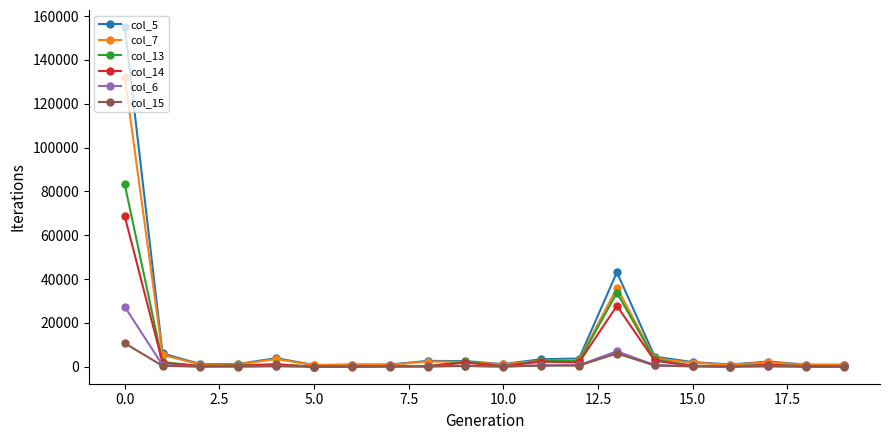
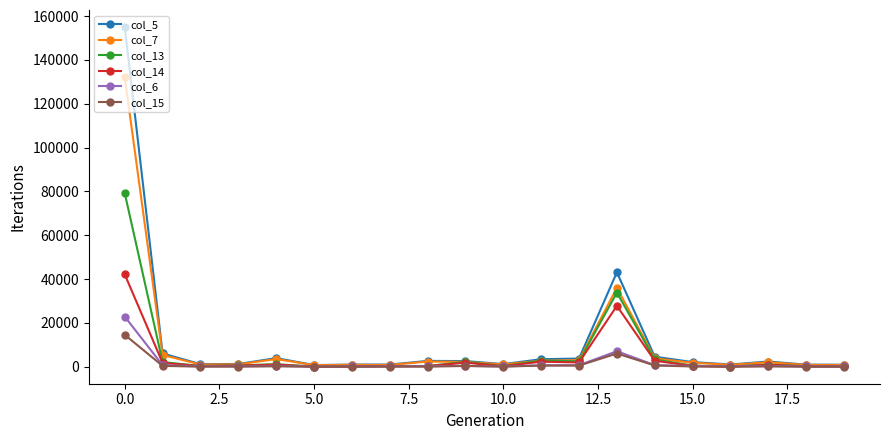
col_13, 0.0: 83000 -> 79000
col_14, 0.0: 69000 -> 42000
col_6, 0.0: 27000 -> 23000
col_15, 0.0: 11000 -> 15000
